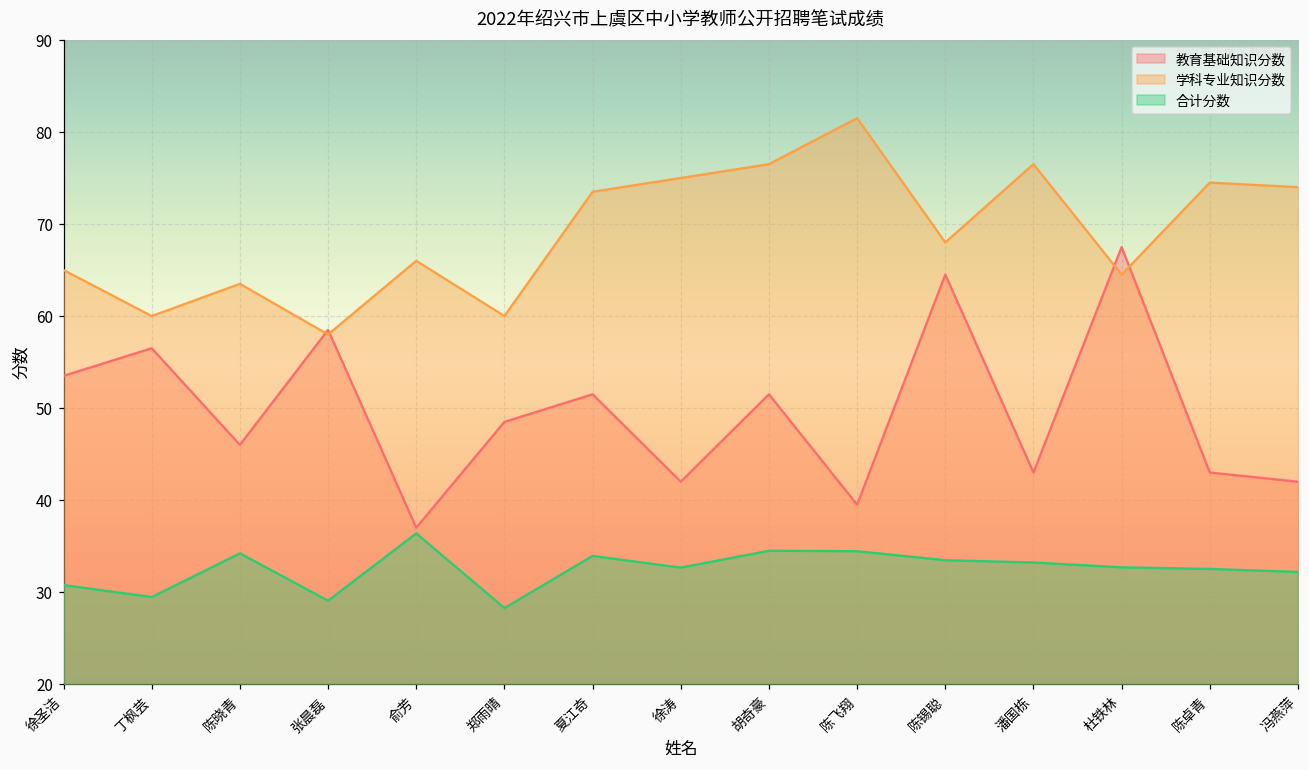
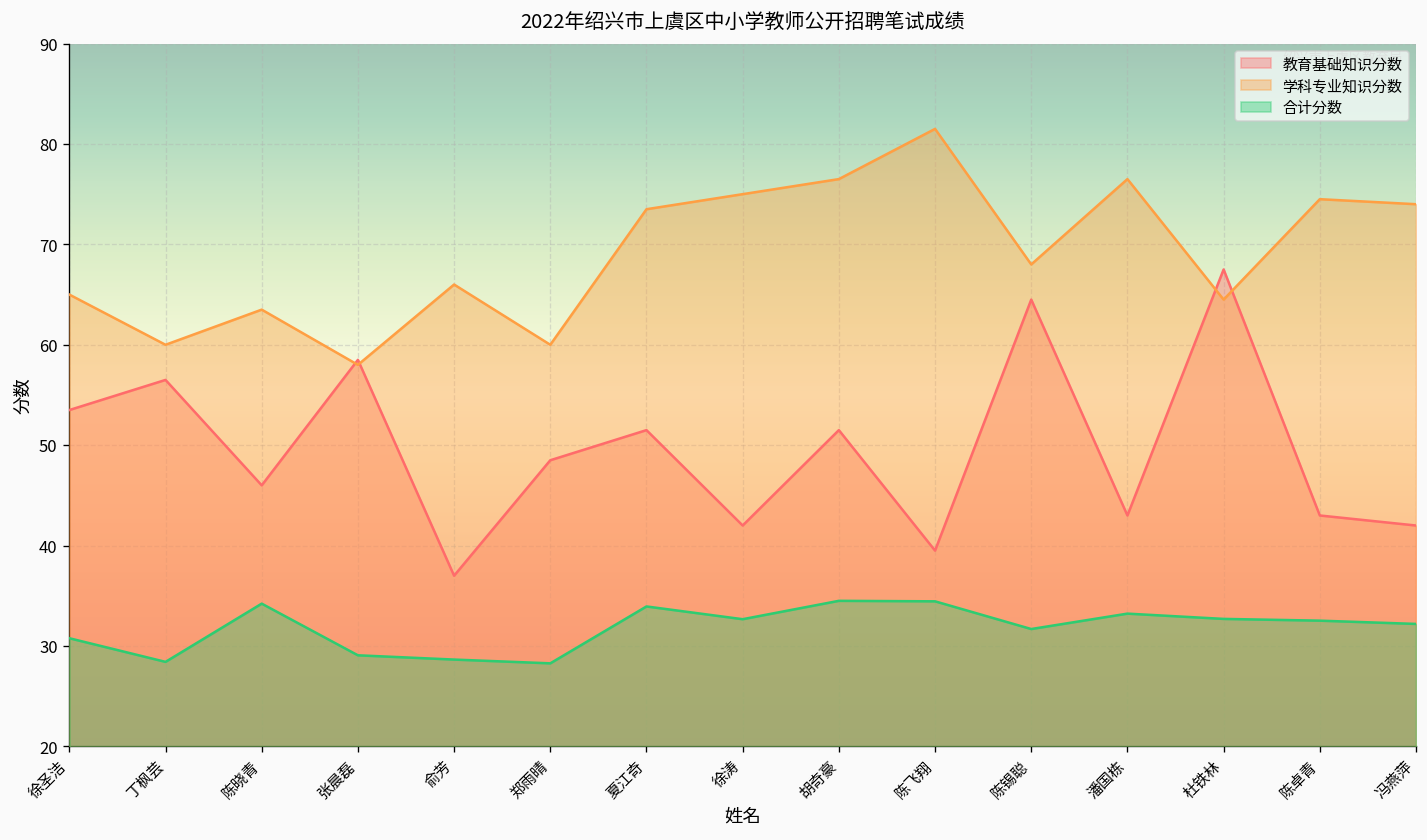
合计分数, 丁枫芸: 29 -> 28
合计分数, 俞芳: 36 -> 29
合计分数, 陈锡聪: 33 -> 32
